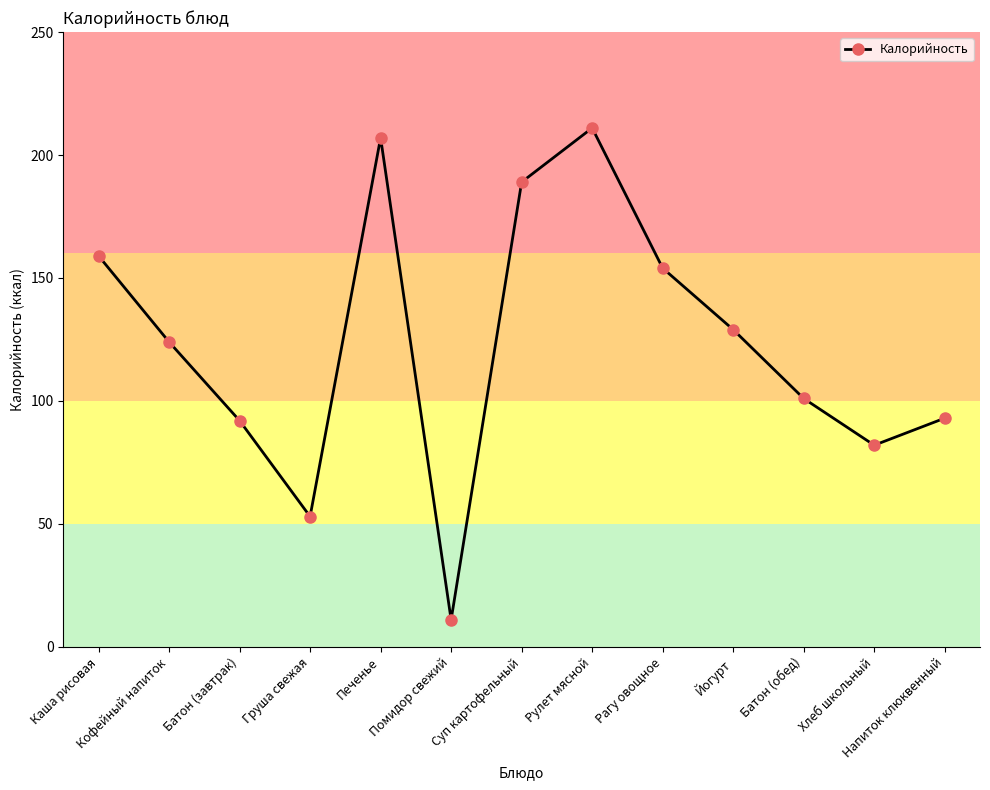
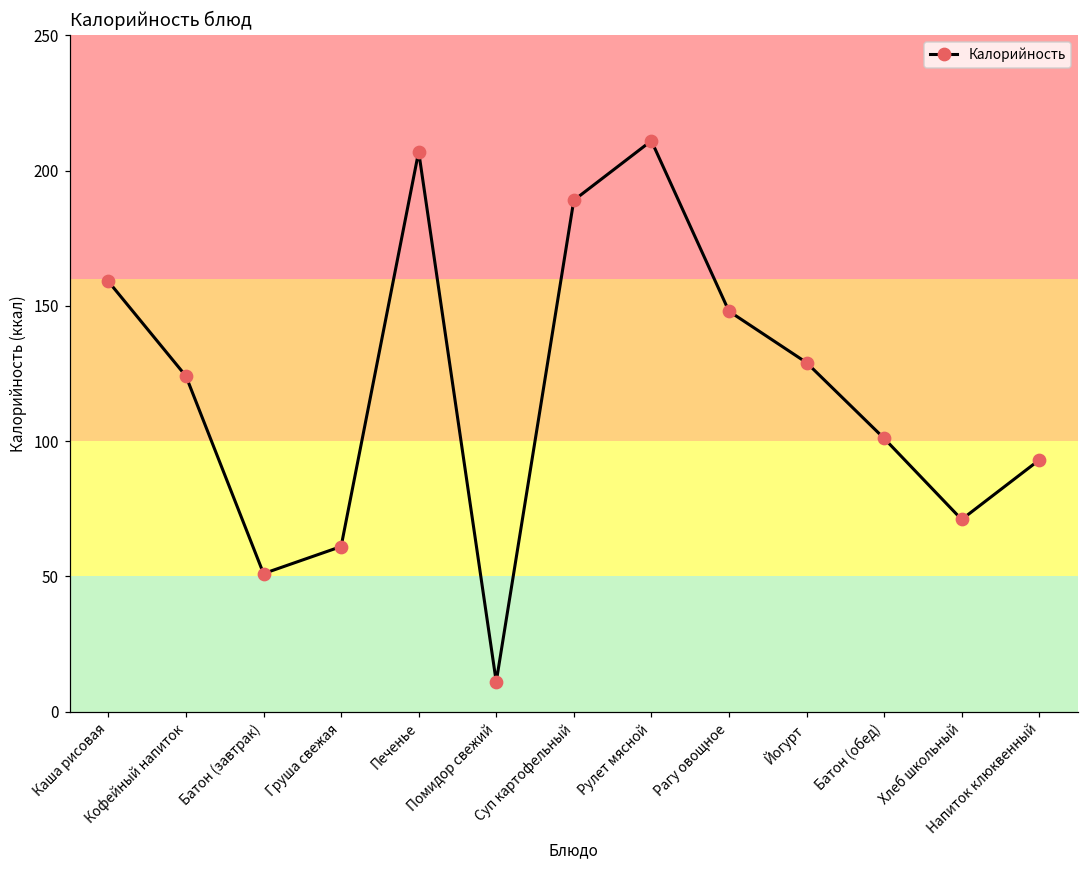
Батон (завтрак): 92 -> 51
Груша свежая: 53 -> 61
Рагу овощное: 154 -> 148
Хлеб школьный: 82 -> 71
